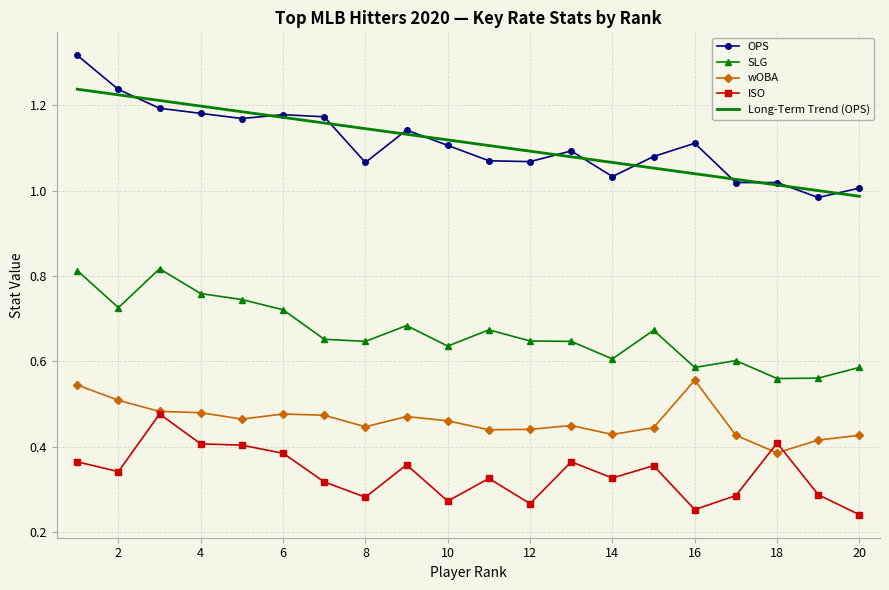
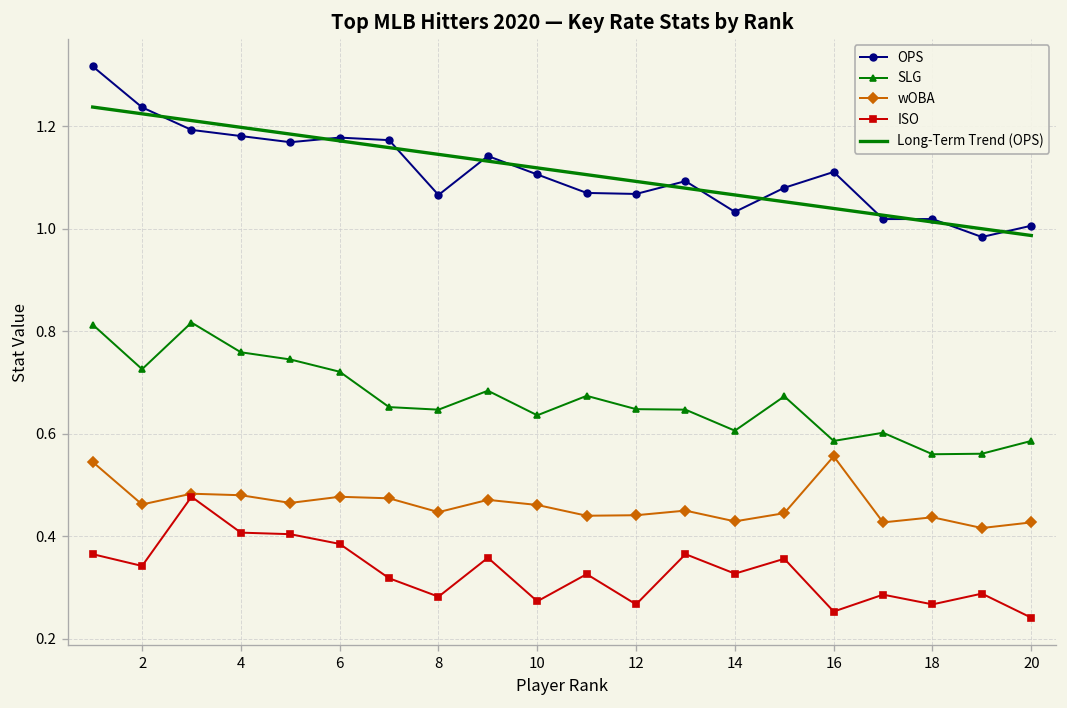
wOBA, 2: 0.51 -> 0.46
wOBA, 18: 0.39 -> 0.44
ISO, 18: 0.41 -> 0.27
